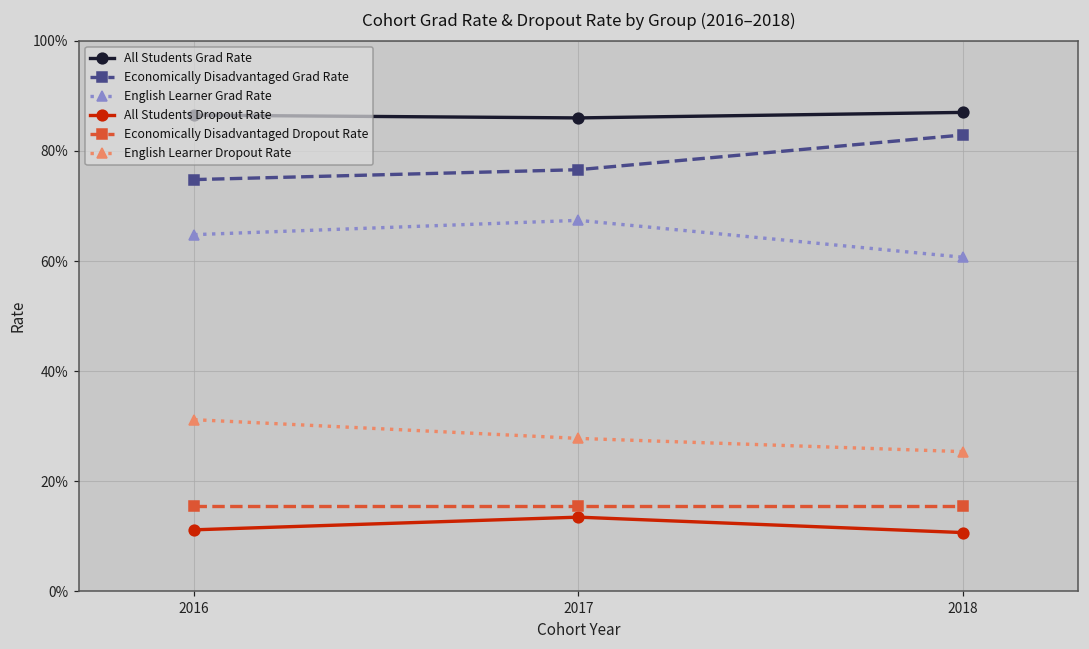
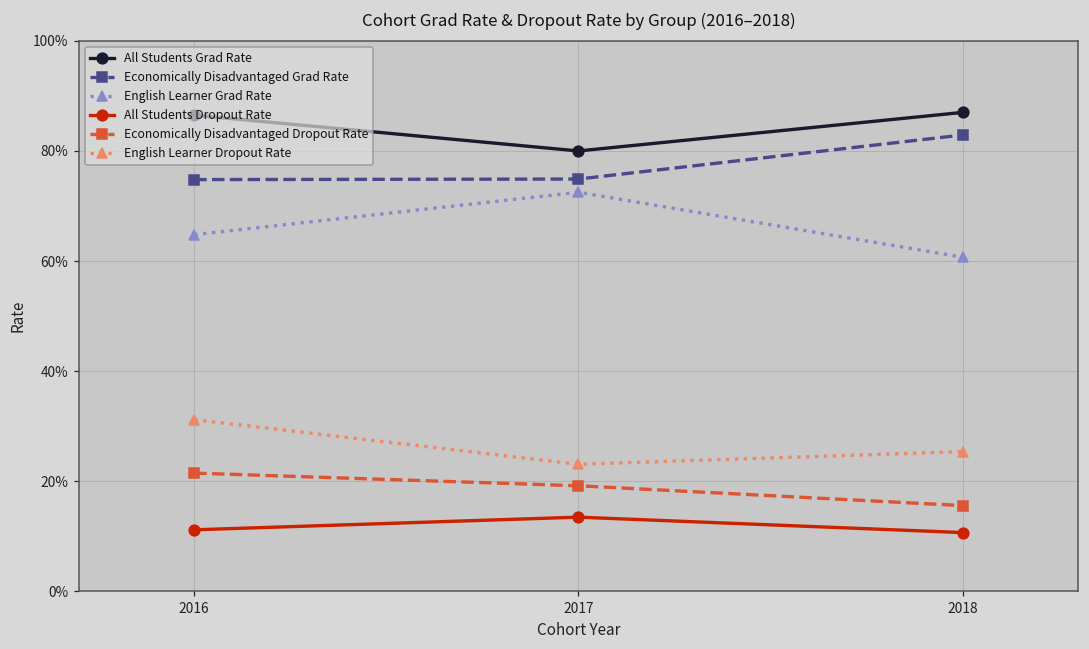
Economically Disadvantaged Dropout Rate, 2016: 16% -> 22%
All Students Grad Rate, 2017: 86% -> 80%
Economically Disadvantaged Grad Rate, 2017: 77% -> 75%
English Learner Grad Rate, 2017: 67% -> 73%
Economically Disadvantaged Dropout Rate, 2017: 16% -> 19%
English Learner Dropout Rate, 2017: 28% -> 23%
